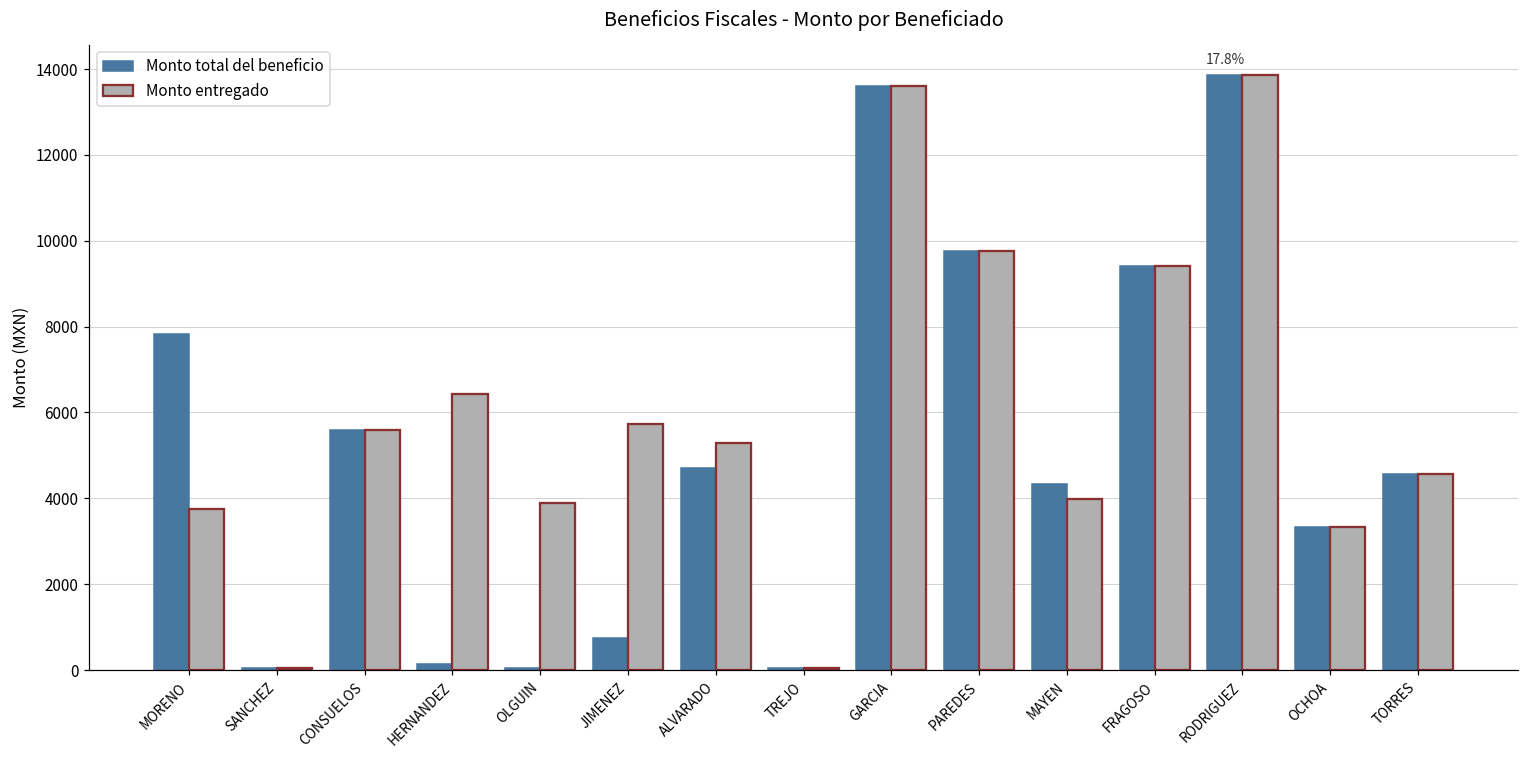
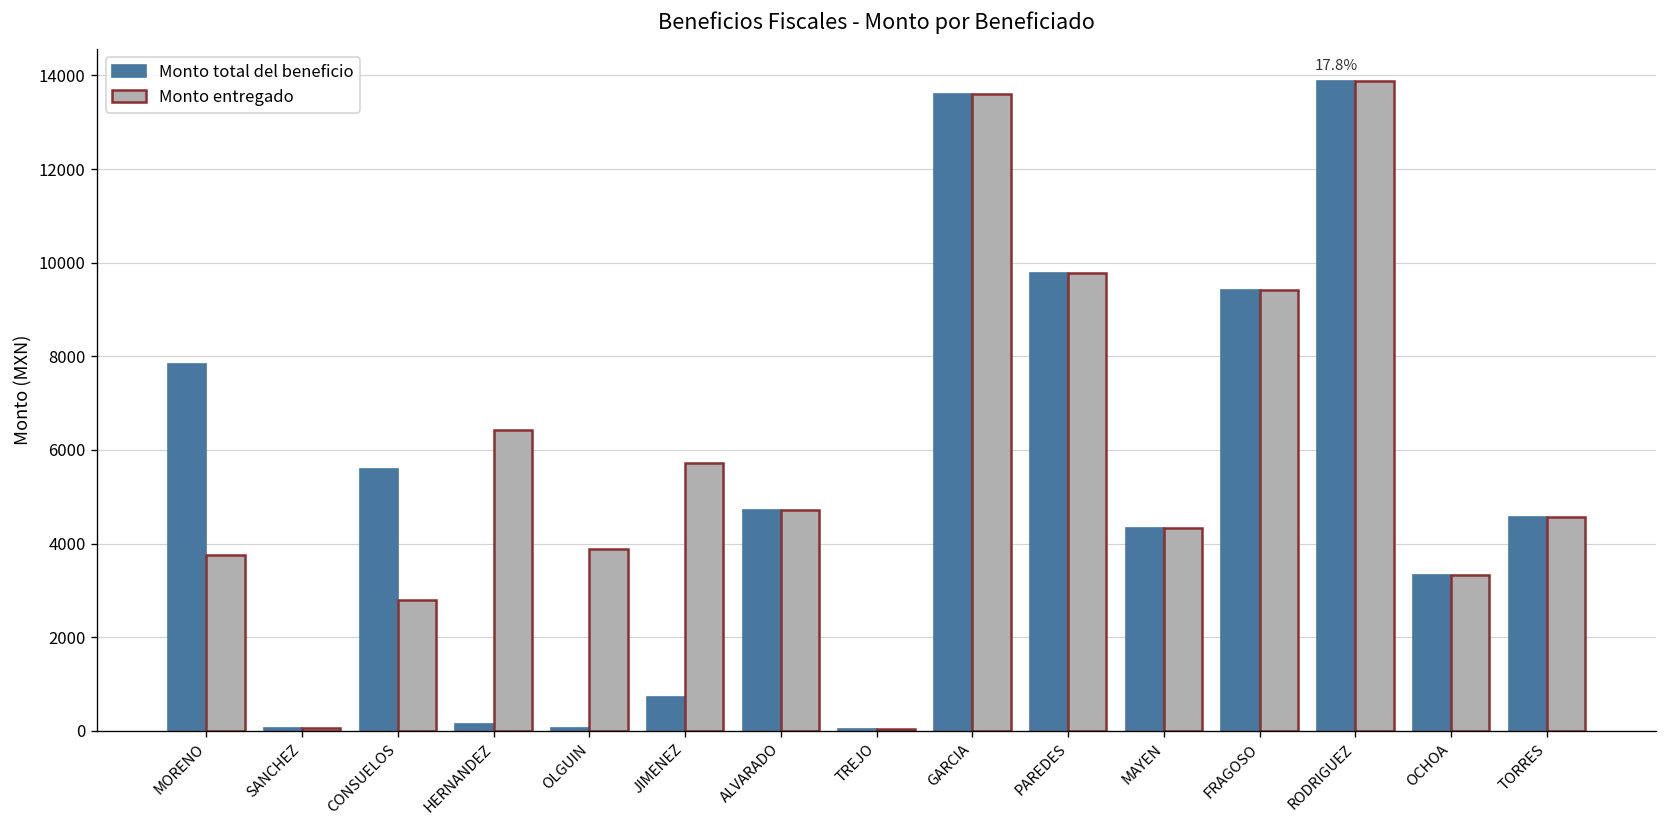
Monto entregado, CONSUELOS: 5600 -> 2800
Monto entregado, ALVARADO: 5300 -> 4700
Monto entregado, MAYEN: 4000 -> 4300
